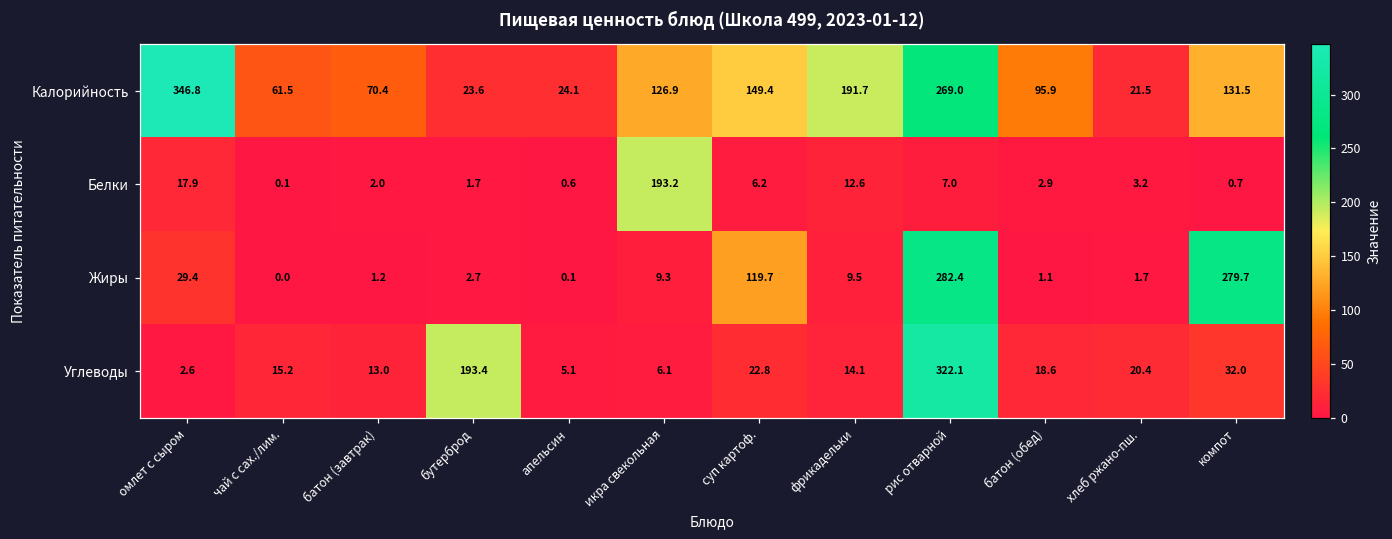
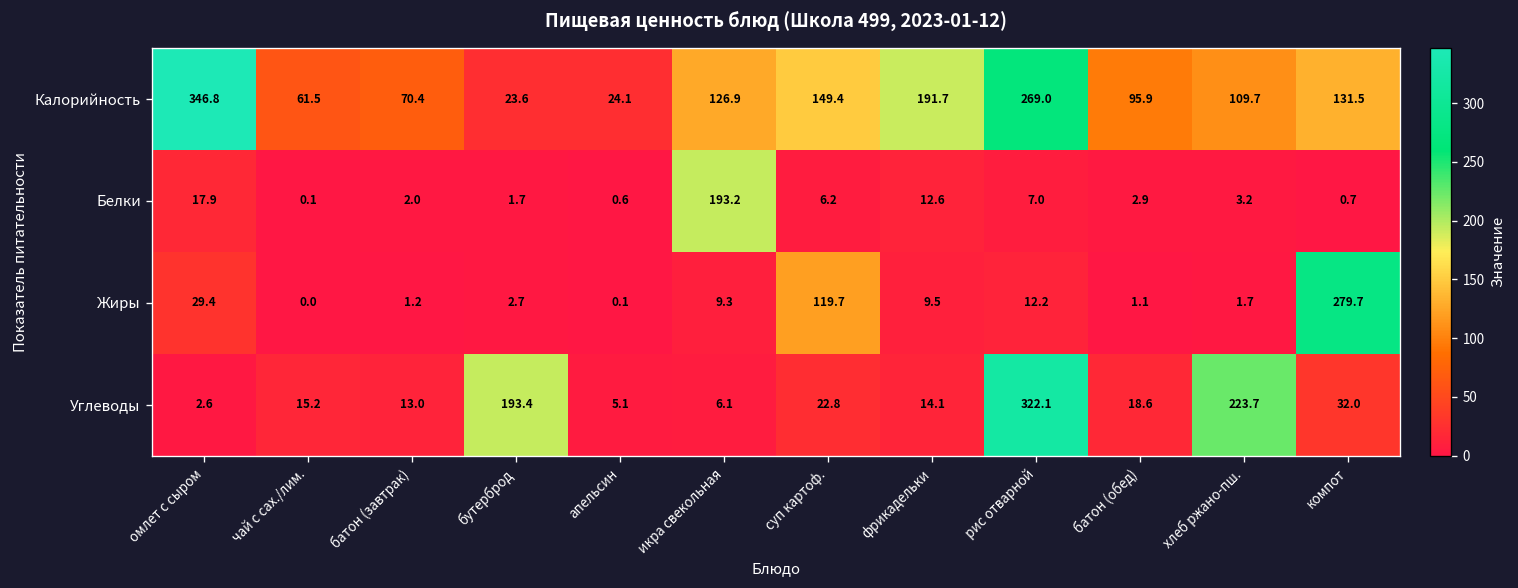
Калорийность, хлеб ржано-пш.: 21.5 -> 109.7
Жиры, рис отварной: 282.4 -> 12.2
Углеводы, хлеб ржано-пш.: 20.4 -> 223.7
